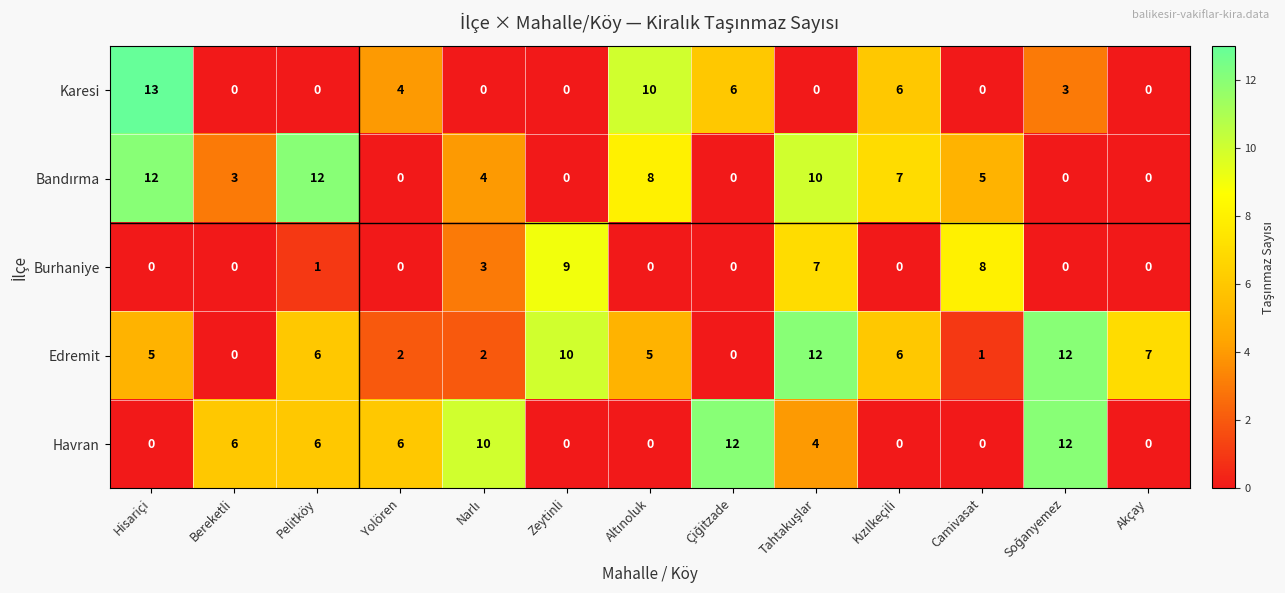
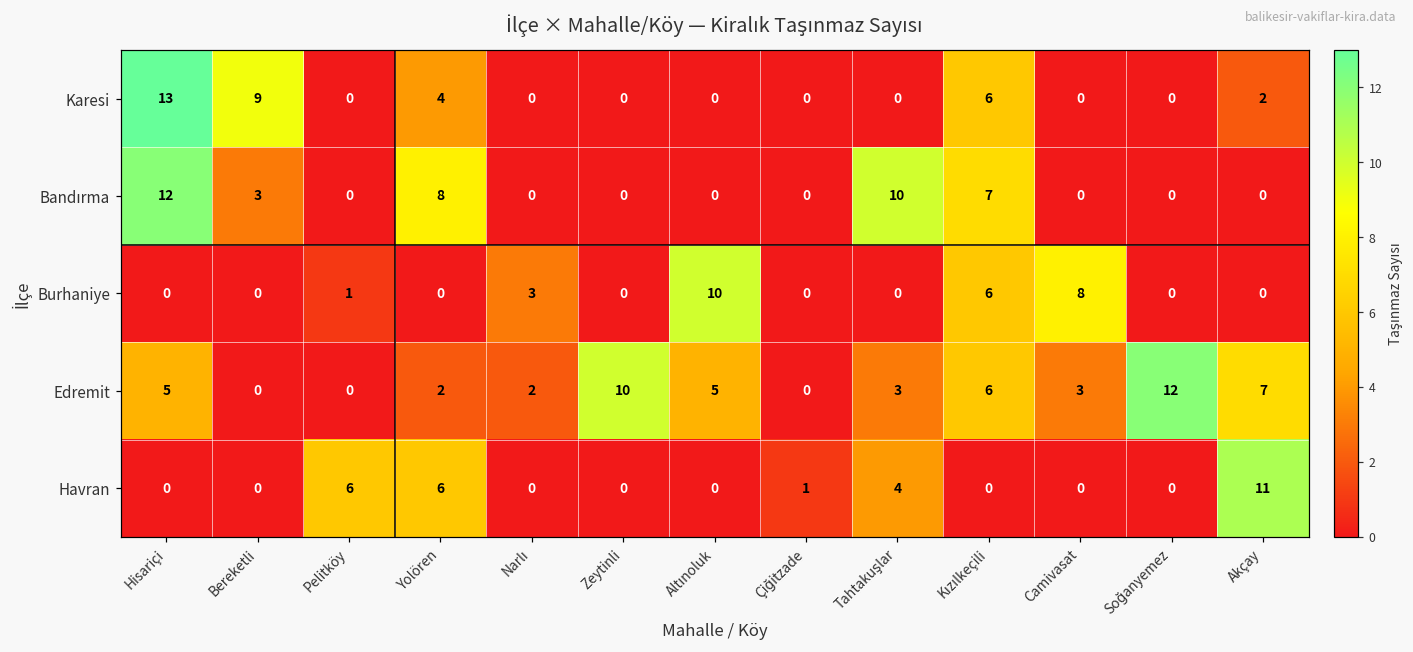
Karesi, Bereketli: 0 -> 9
Karesi, Altınoluk: 10 -> 0
Karesi, Çiğitzade: 6 -> 0
Karesi, Soğanyemez: 3 -> 0
Karesi, Akçay: 0 -> 2
Bandırma, Pelitköy: 12 -> 0
Bandırma, Yolören: 0 -> 8
Bandırma, Narlı: 4 -> 0
Bandırma, Altınoluk: 8 -> 0
Bandırma, Camivasat: 5 -> 0
Burhaniye, Zeytinli: 9 -> 0
Burhaniye, Altınoluk: 0 -> 10
Burhaniye, Tahtakuşlar: 7 -> 0
Burhaniye, Kızılkeçili: 0 -> 6
Edremit, Pelitköy: 6 -> 0
Edremit, Tahtakuşlar: 12 -> 3
Edremit, Camivasat: 1 -> 3
Havran, Bereketli: 6 -> 0
Havran, Narlı: 10 -> 0
Havran, Çiğitzade: 12 -> 1
Havran, Soğanyemez: 12 -> 0
Havran, Akçay: 0 -> 11
